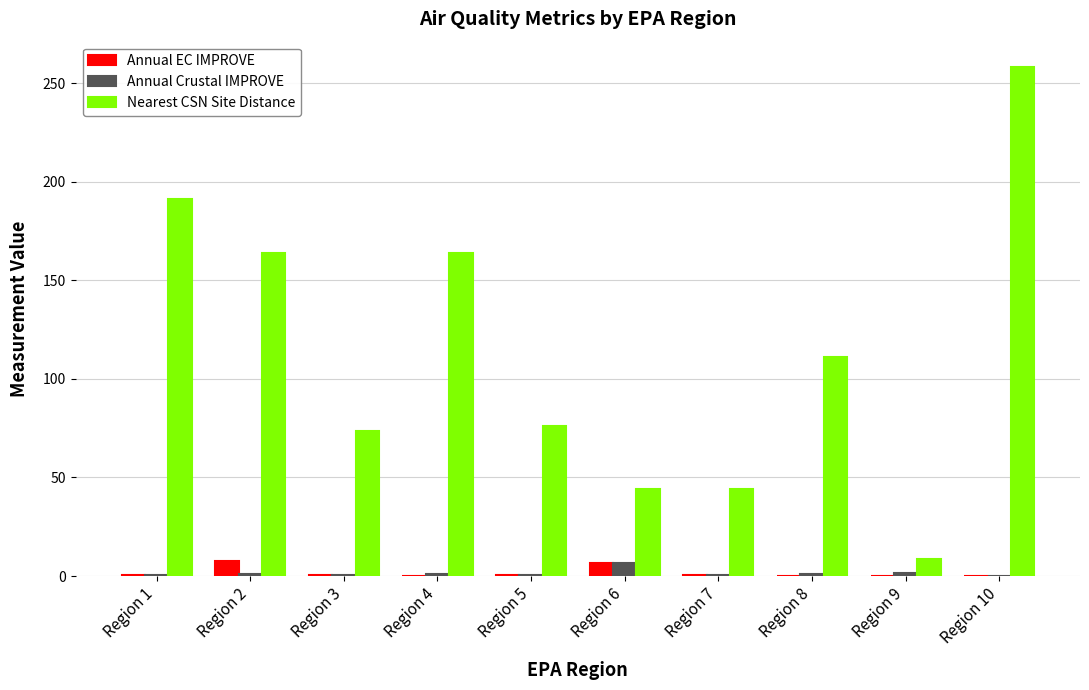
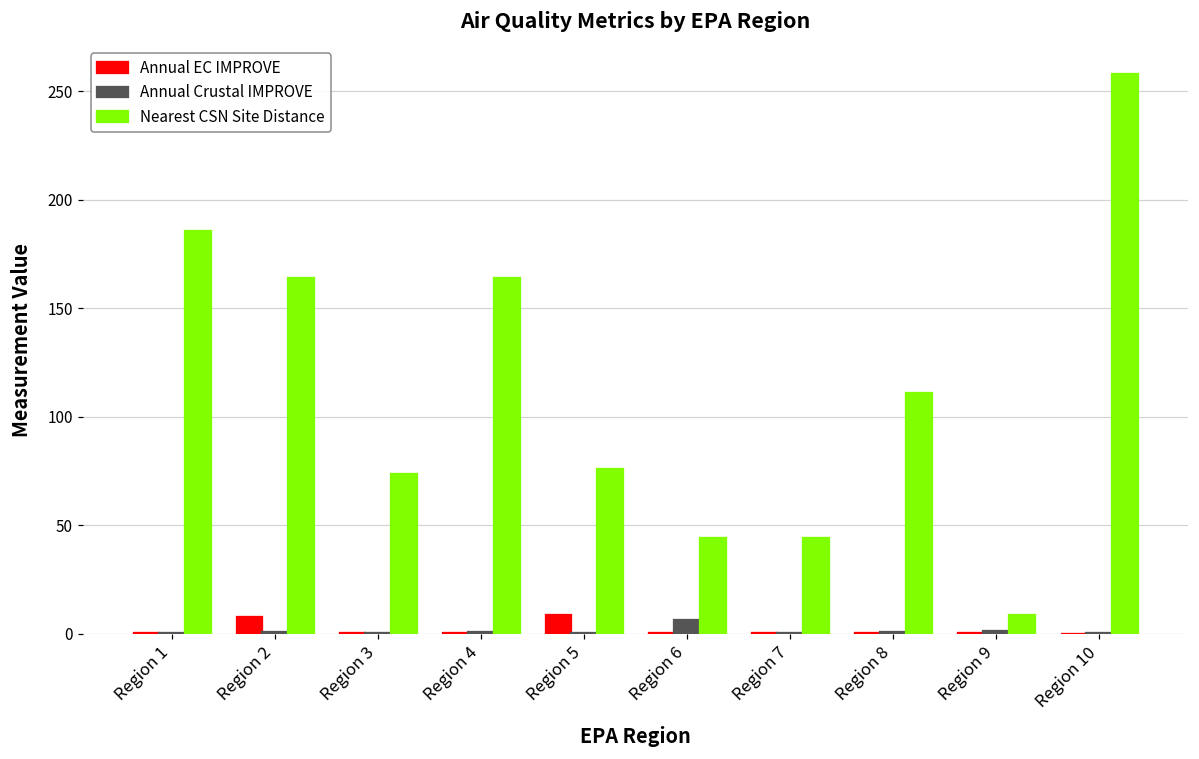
Nearest CSN Site Distance, Region 1: 191 -> 186
Annual EC IMPROVE, Region 5: 0 -> 9
Annual EC IMPROVE, Region 6: 7 -> 0
